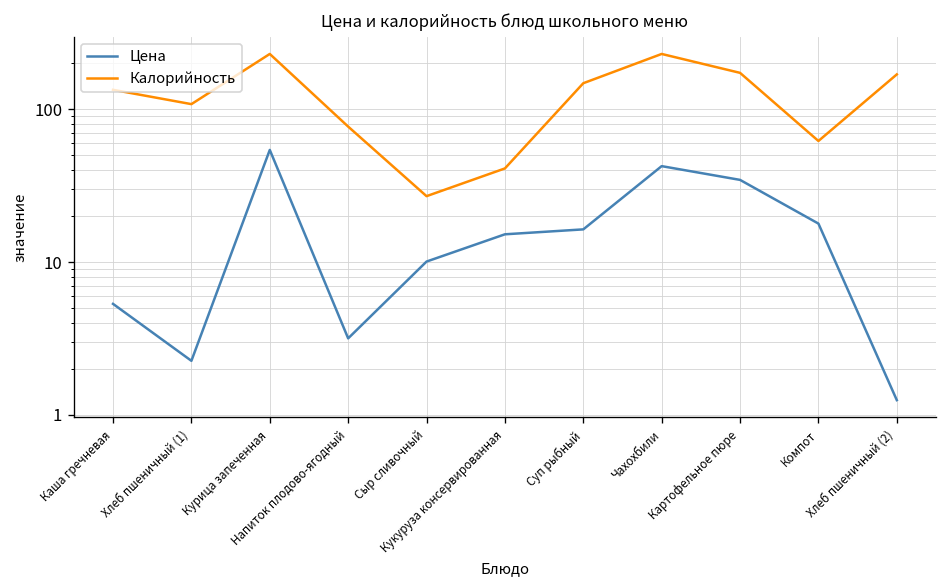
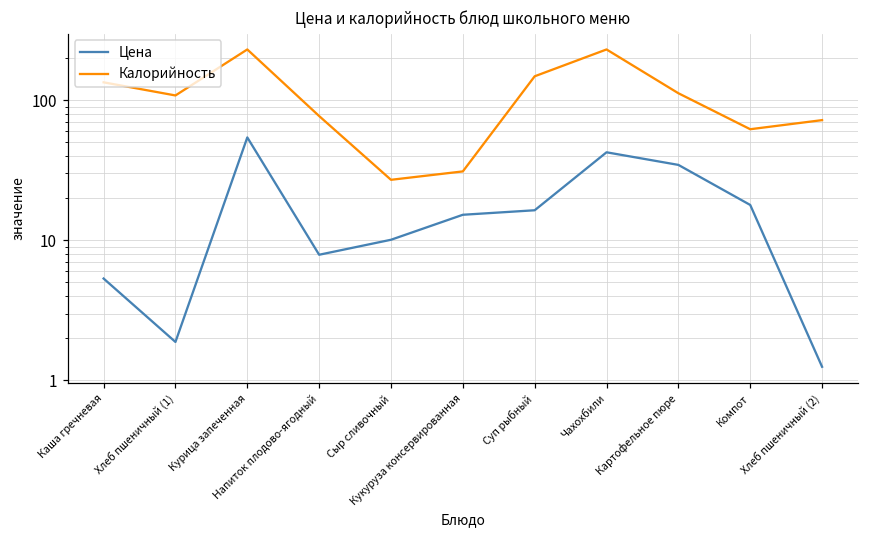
Цена, Хлеб пшеничный (1): 2.3 -> 1.9
Цена, Напиток плодово-ягодный: 3.2 -> 8
Калорийность, Кукуруза консервированная: 41 -> 31
Калорийность, Картофельное пюре: 170 -> 110
Калорийность, Хлеб пшеничный (2): 170 -> 70
